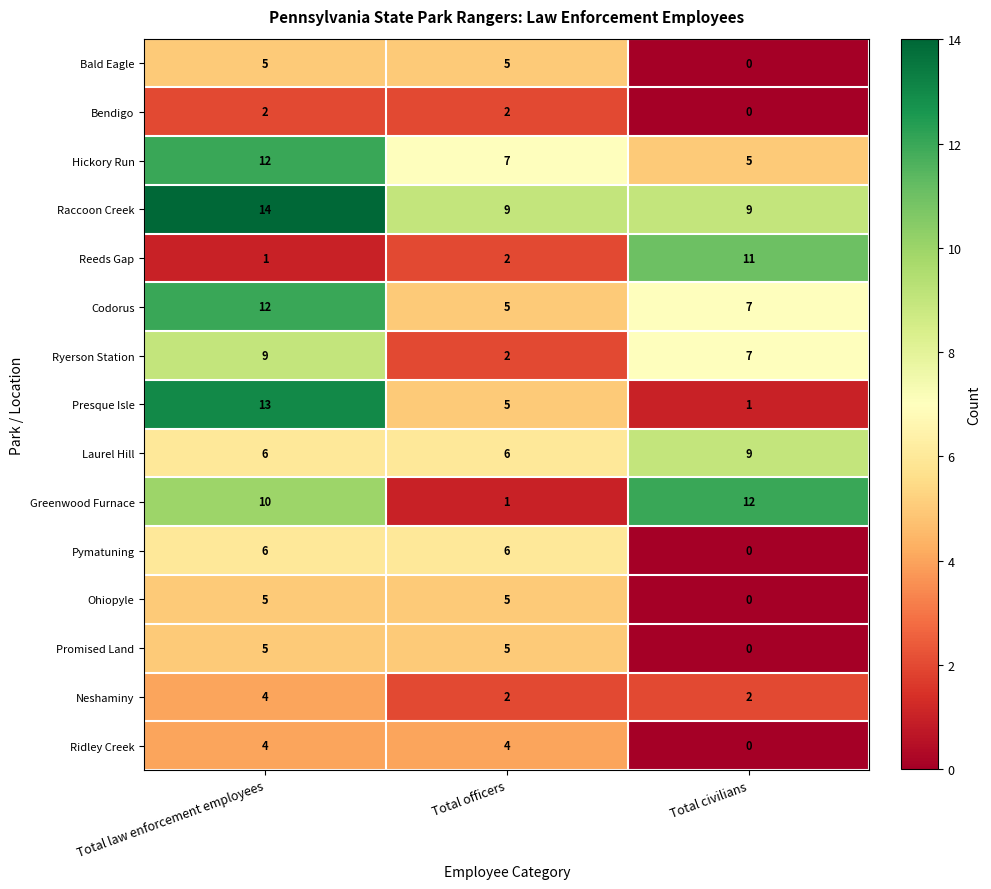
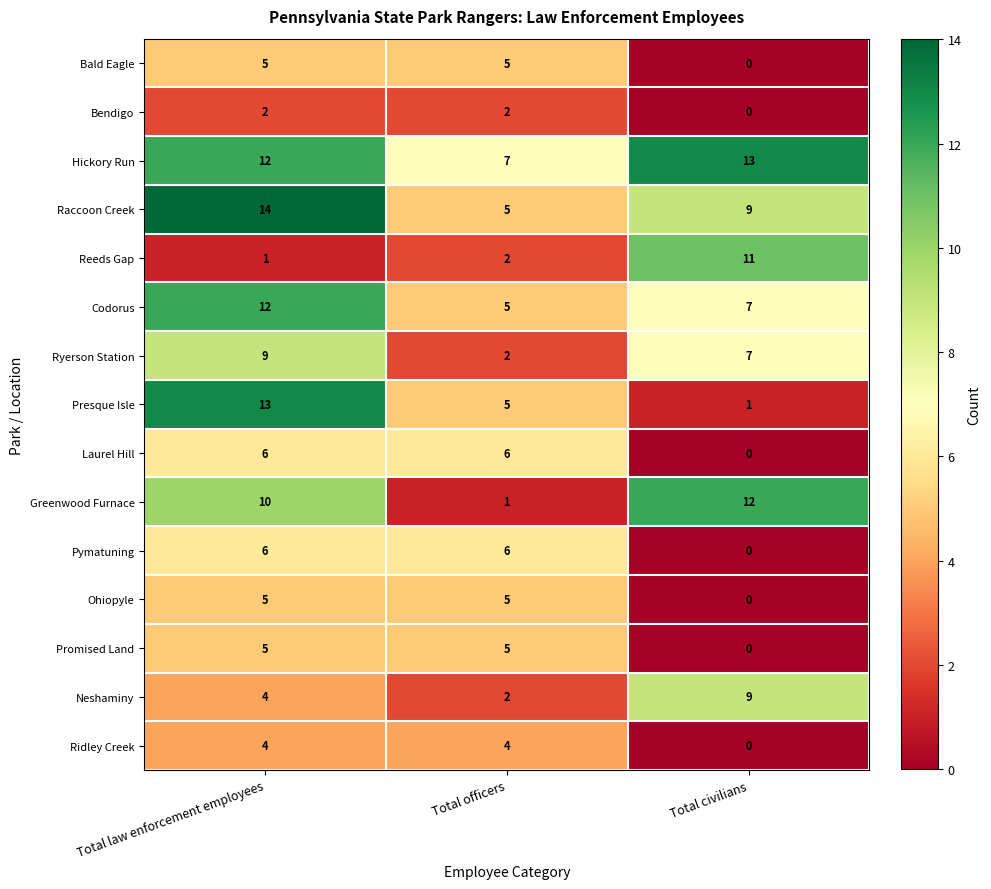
Hickory Run, Total civilians: 5 -> 13
Raccoon Creek, Total officers: 9 -> 5
Laurel Hill, Total civilians: 9 -> 0
Neshaminy, Total civilians: 2 -> 9
